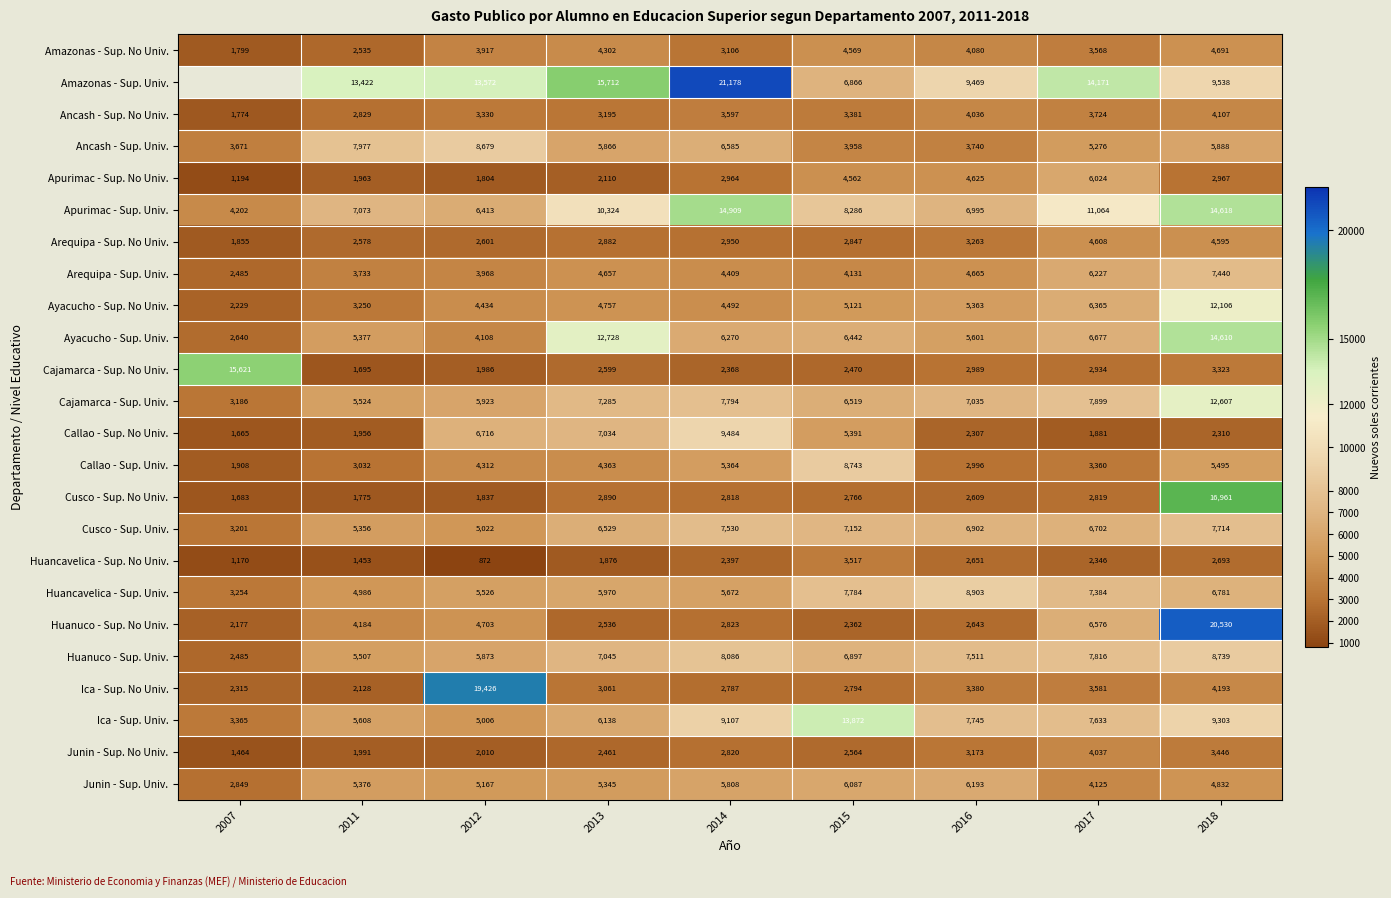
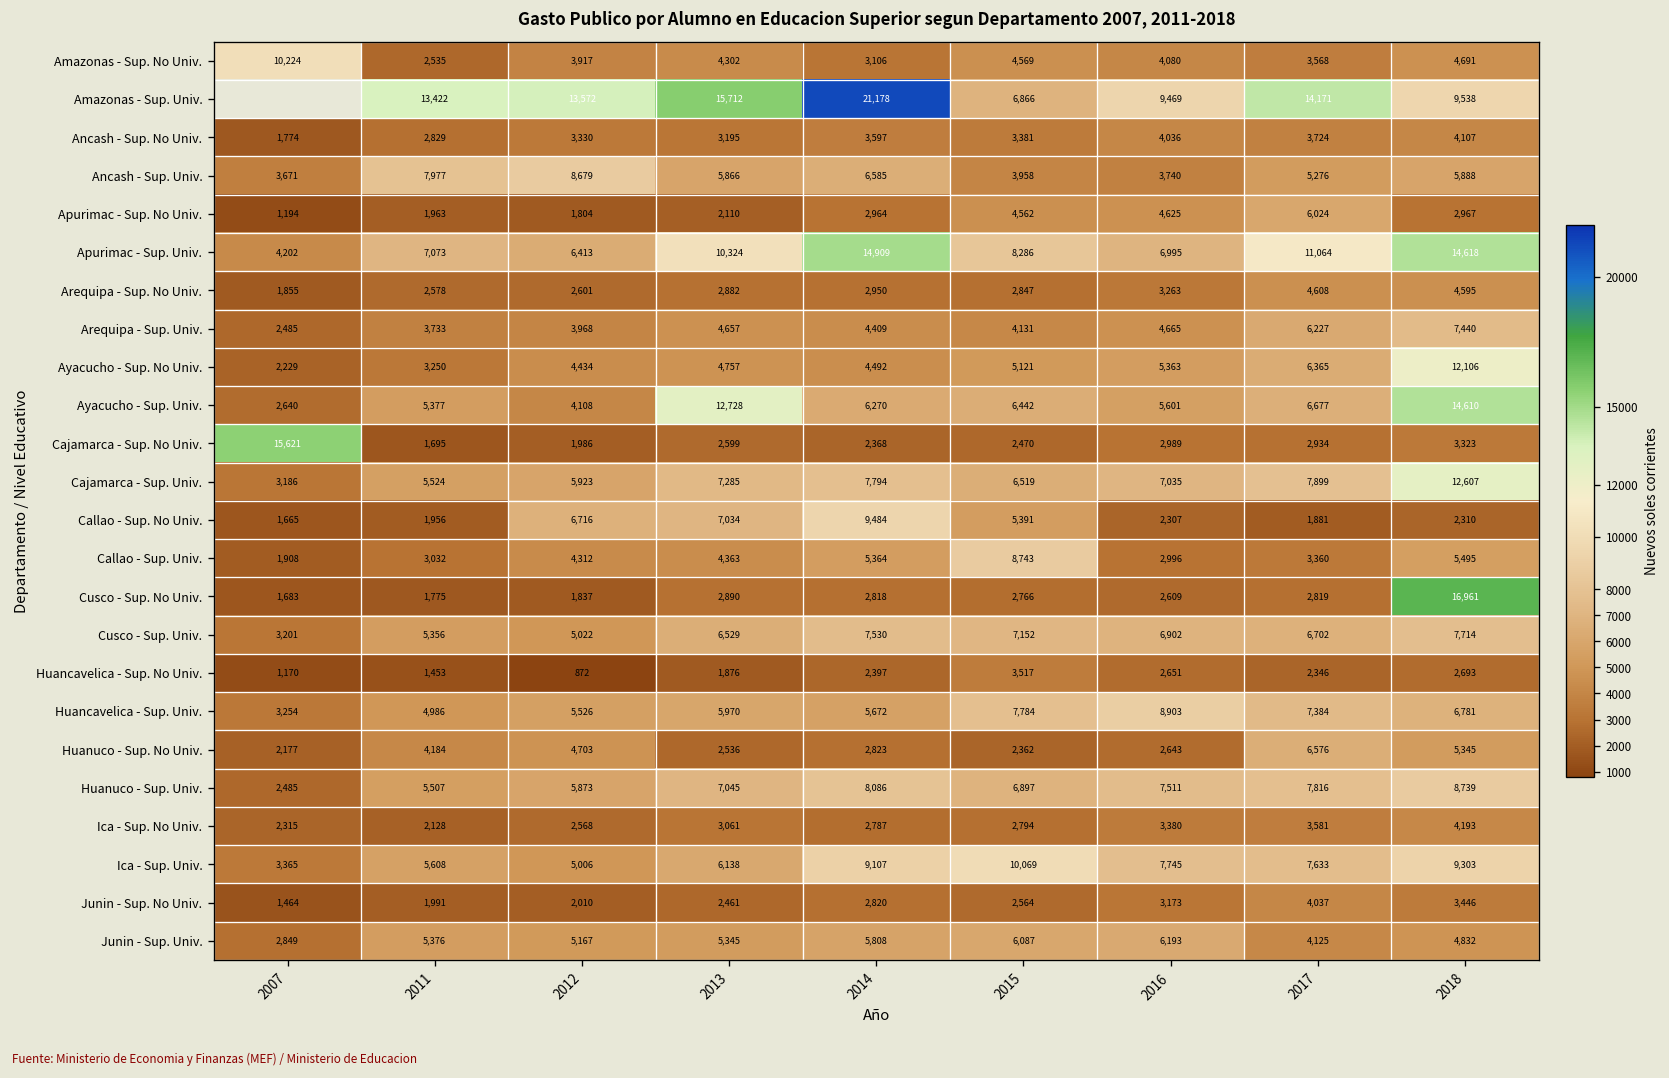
Amazonas - Sup. No Univ., 2007: 1,799 -> 10,224
Huanuco - Sup. No Univ., 2018: 20,530 -> 5,345
Ica - Sup. No Univ., 2012: 19,426 -> 2,568
Ica - Sup. Univ., 2015: 13,872 -> 10,069
